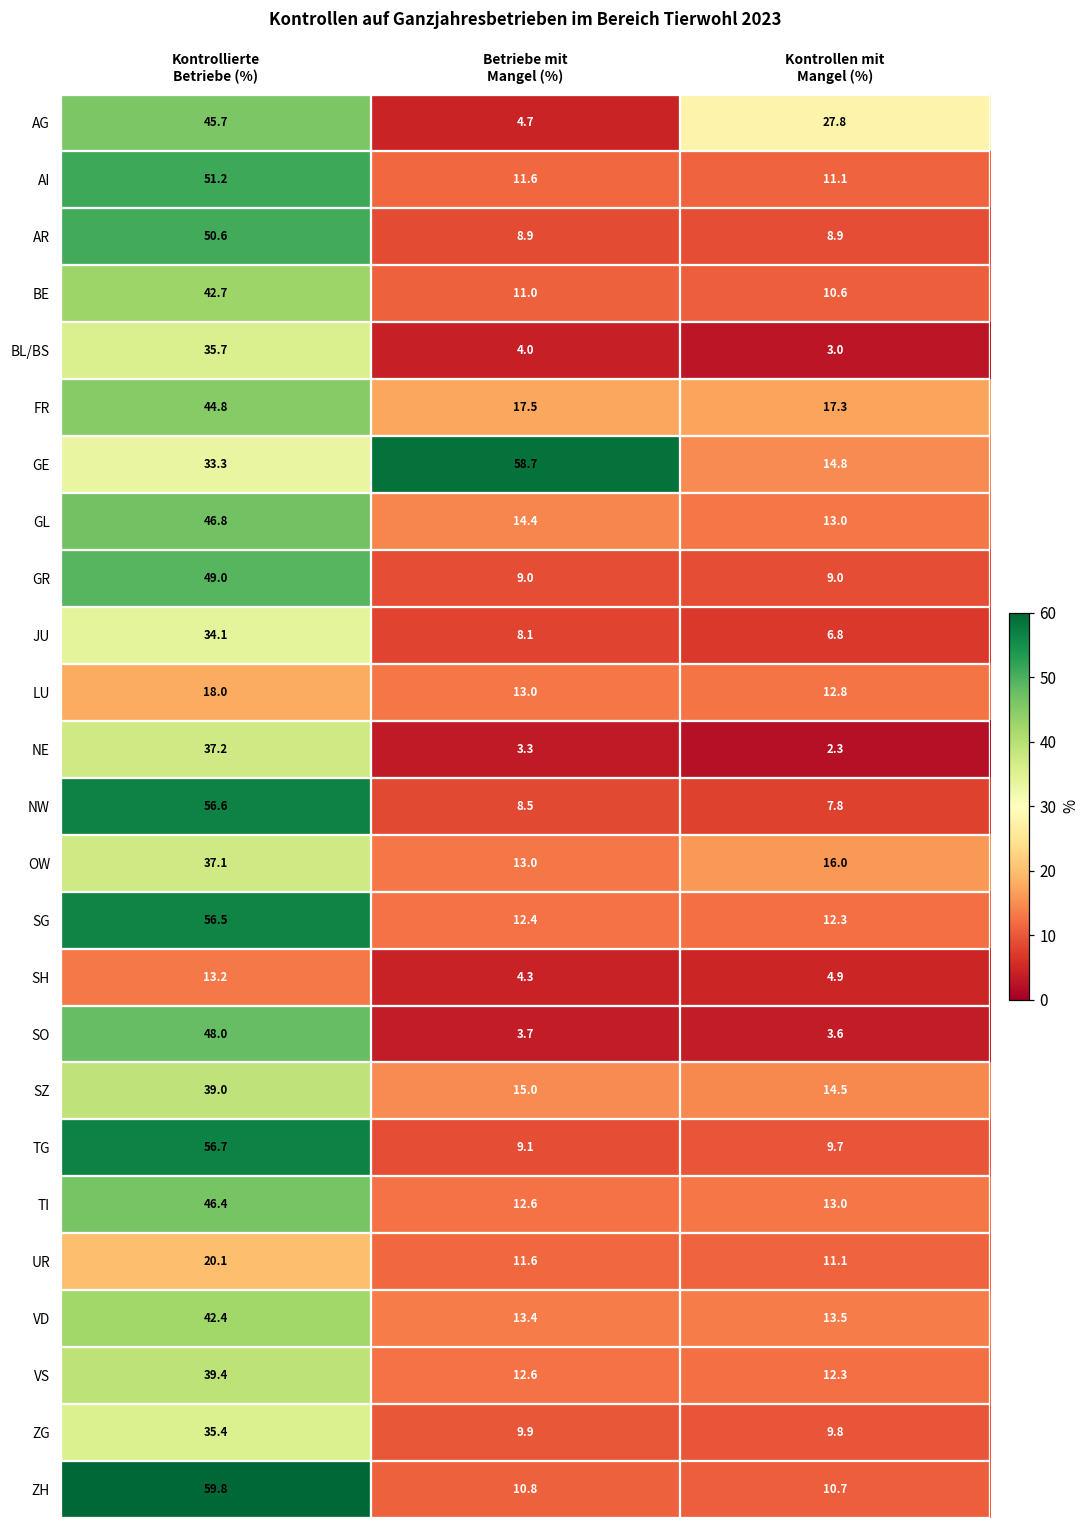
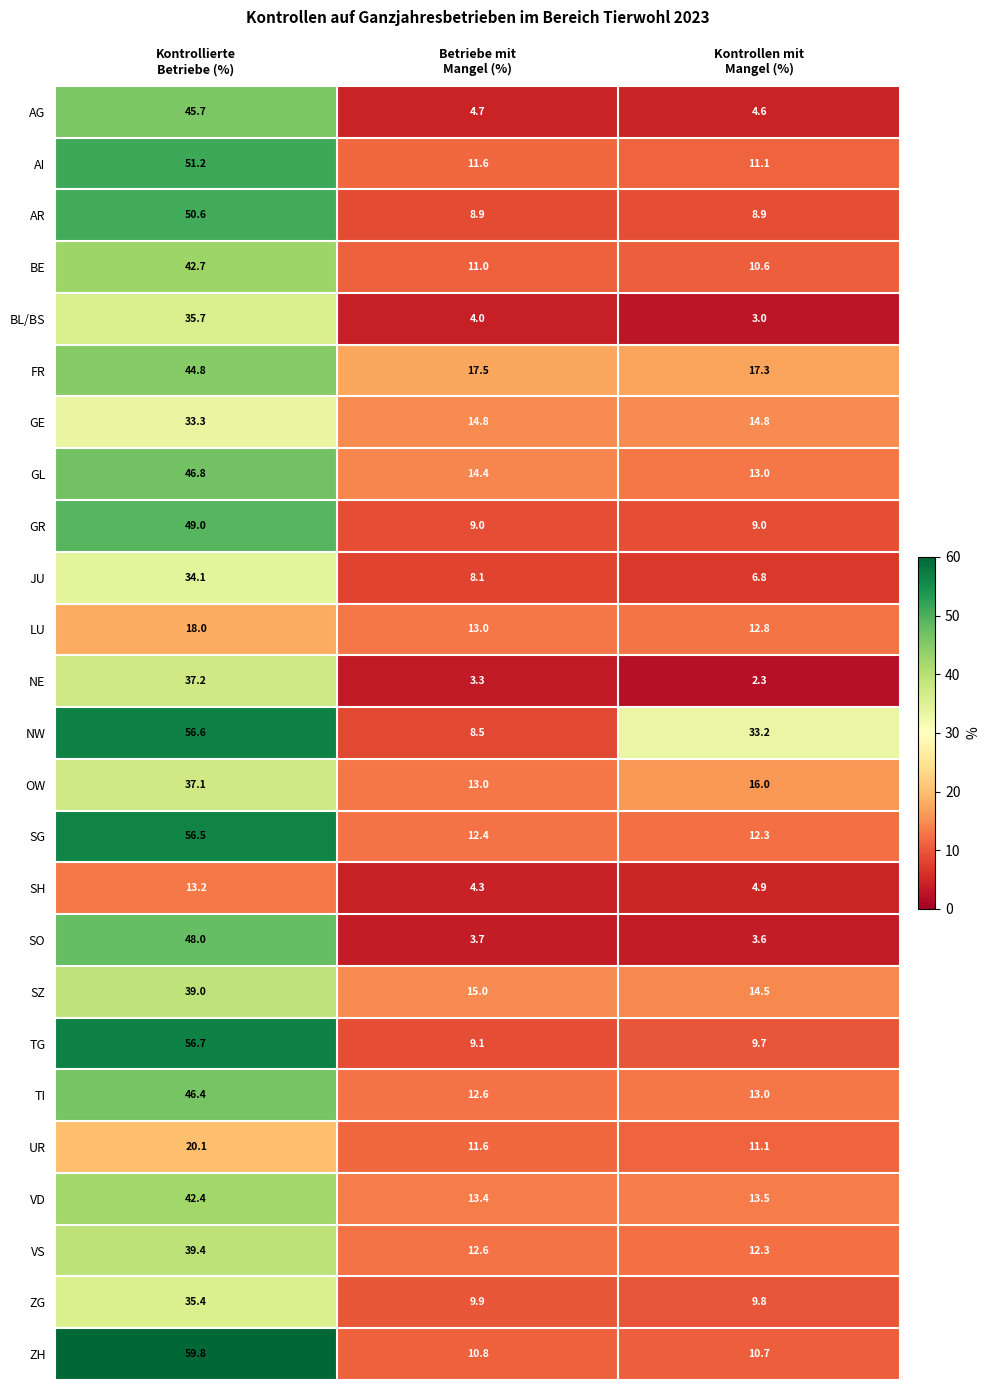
AG, Kontrollen mit Mangel (%): 27.8 -> 4.6
GE, Betriebe mit Mangel (%): 58.7 -> 14.8
NW, Kontrollen mit Mangel (%): 7.8 -> 33.2
